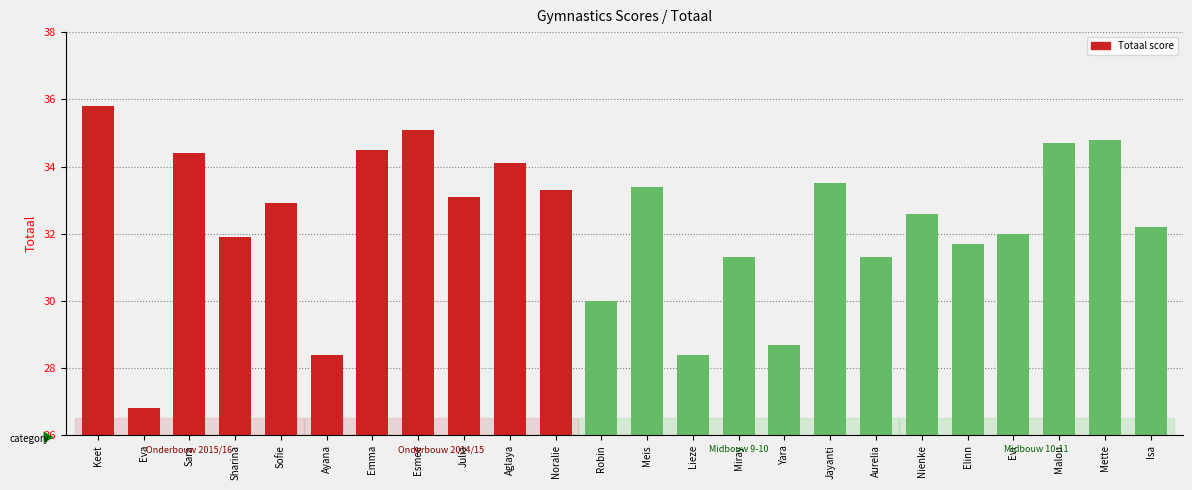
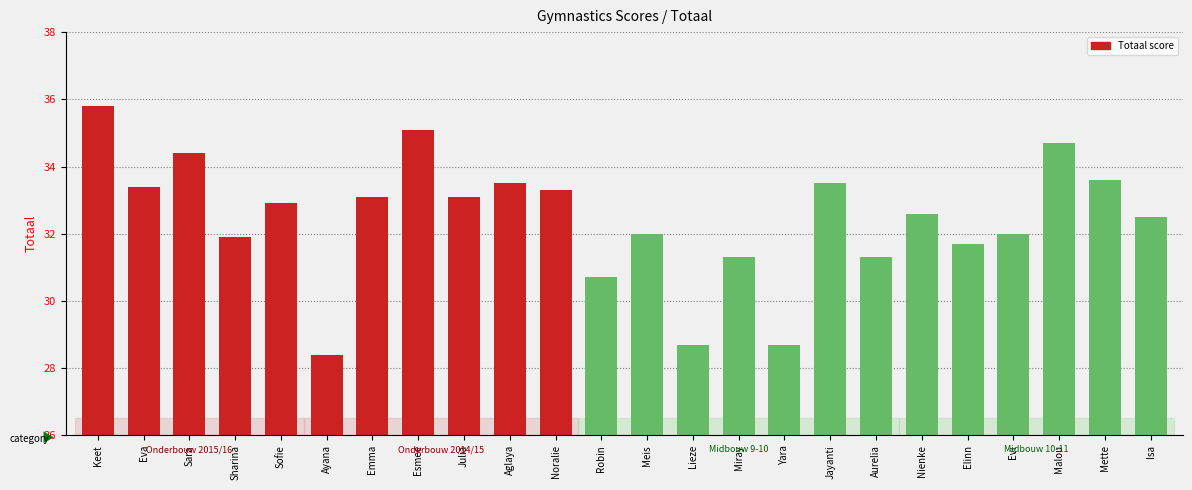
Eva: 26.8 -> 33.4
Emma: 34.5 -> 33.1
Aglaya: 34.1 -> 33.5
Robin: 30.0 -> 30.7
Meis: 33.4 -> 32.0
Lieze: 28.4 -> 28.7
Mette: 34.8 -> 33.6
Isa: 32.2 -> 32.5
